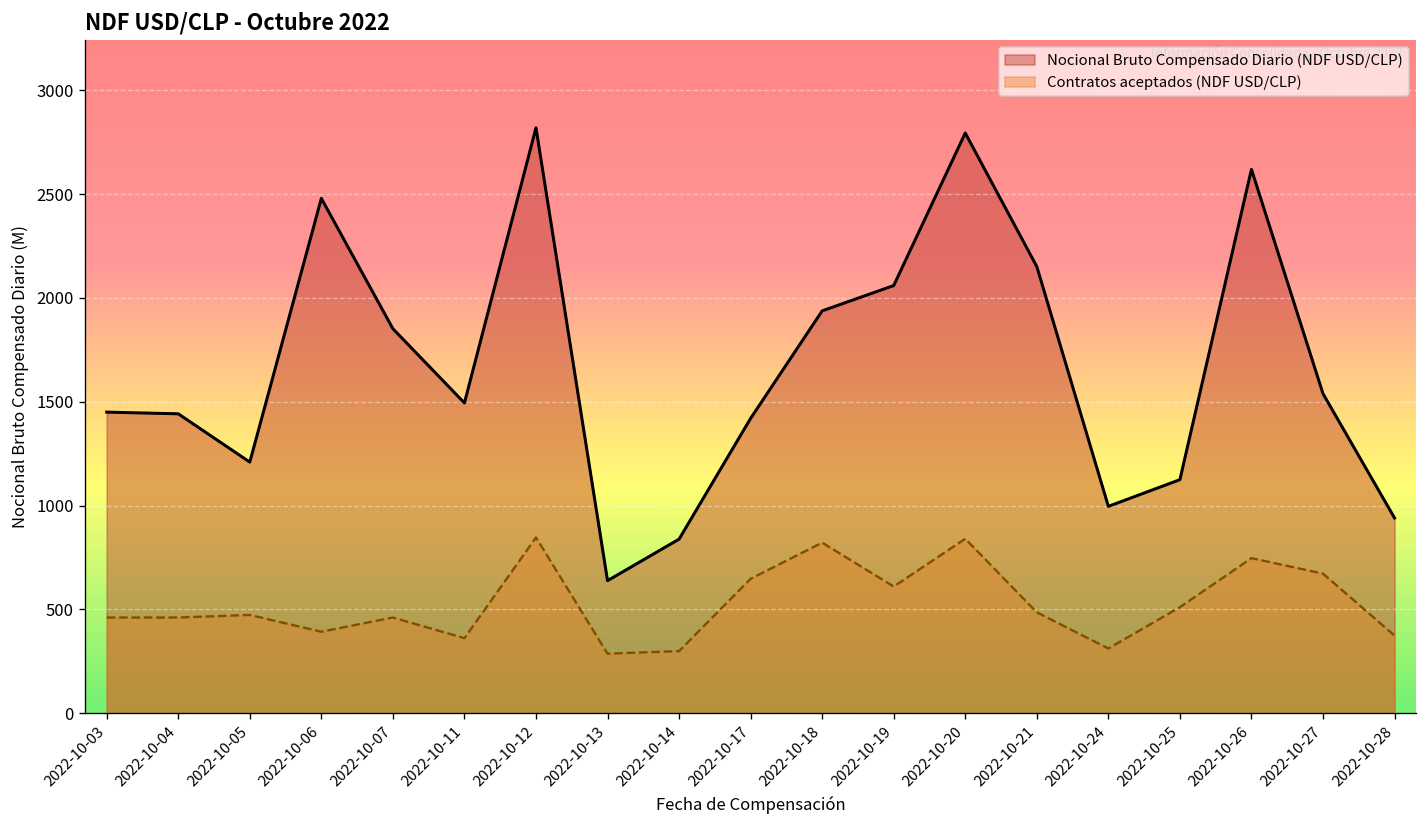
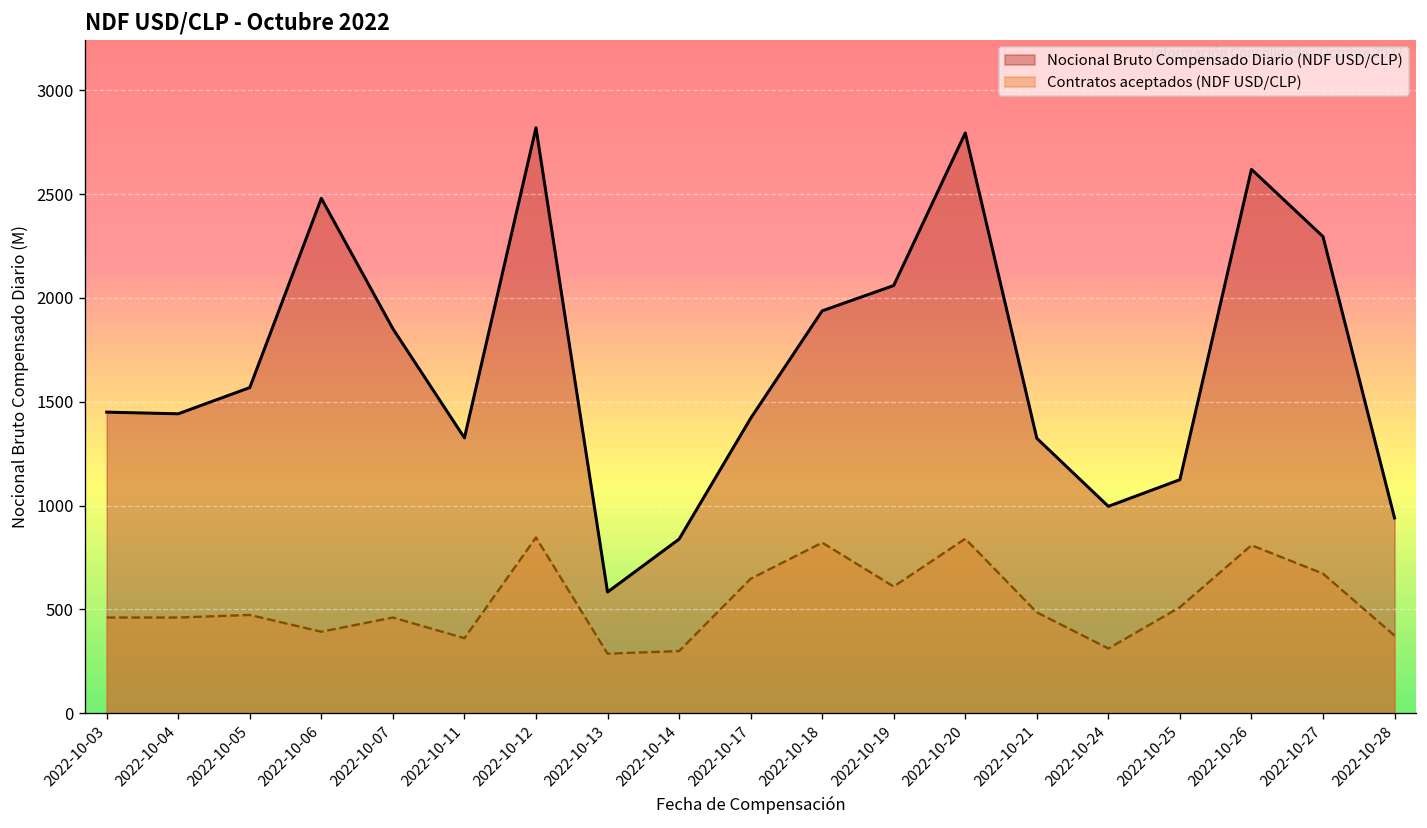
Nocional Bruto Compensado Diario (NDF USD/CLP), 2022-10-05: 1210 -> 1570
Nocional Bruto Compensado Diario (NDF USD/CLP), 2022-10-11: 1490 -> 1330
Nocional Bruto Compensado Diario (NDF USD/CLP), 2022-10-13: 640 -> 580
Nocional Bruto Compensado Diario (NDF USD/CLP), 2022-10-21: 2150 -> 1320
Contratos aceptados (NDF USD/CLP), 2022-10-26: 750 -> 810
Nocional Bruto Compensado Diario (NDF USD/CLP), 2022-10-27: 1540 -> 2300
